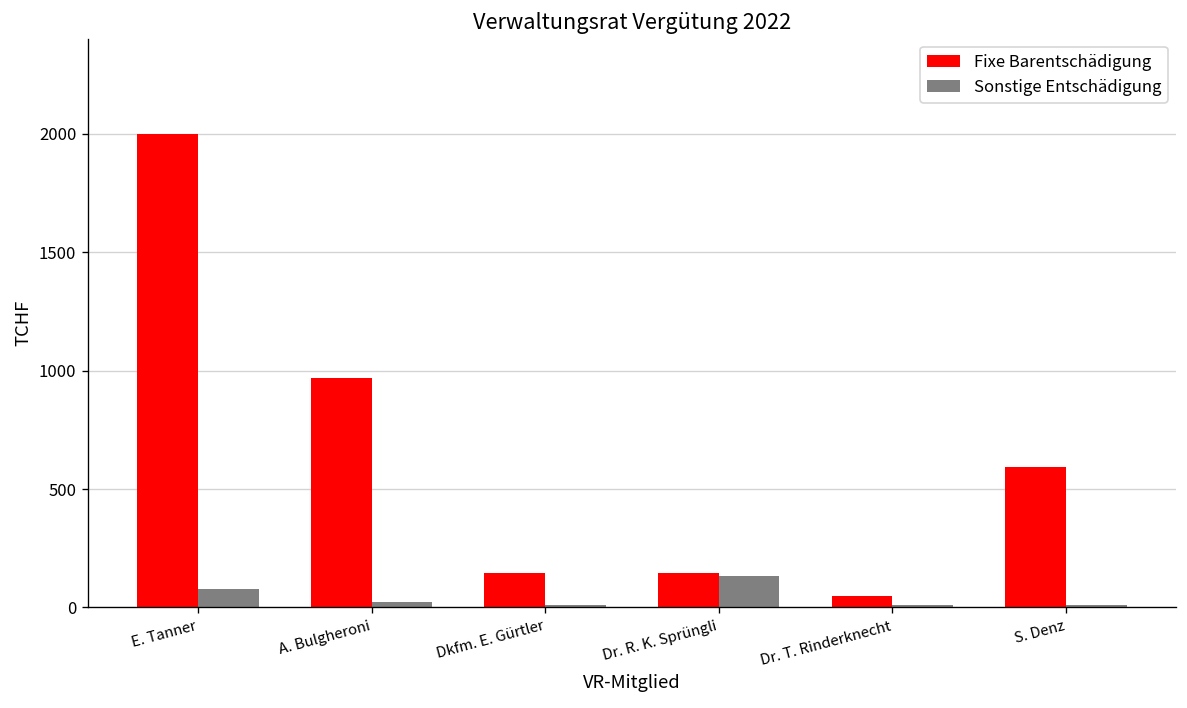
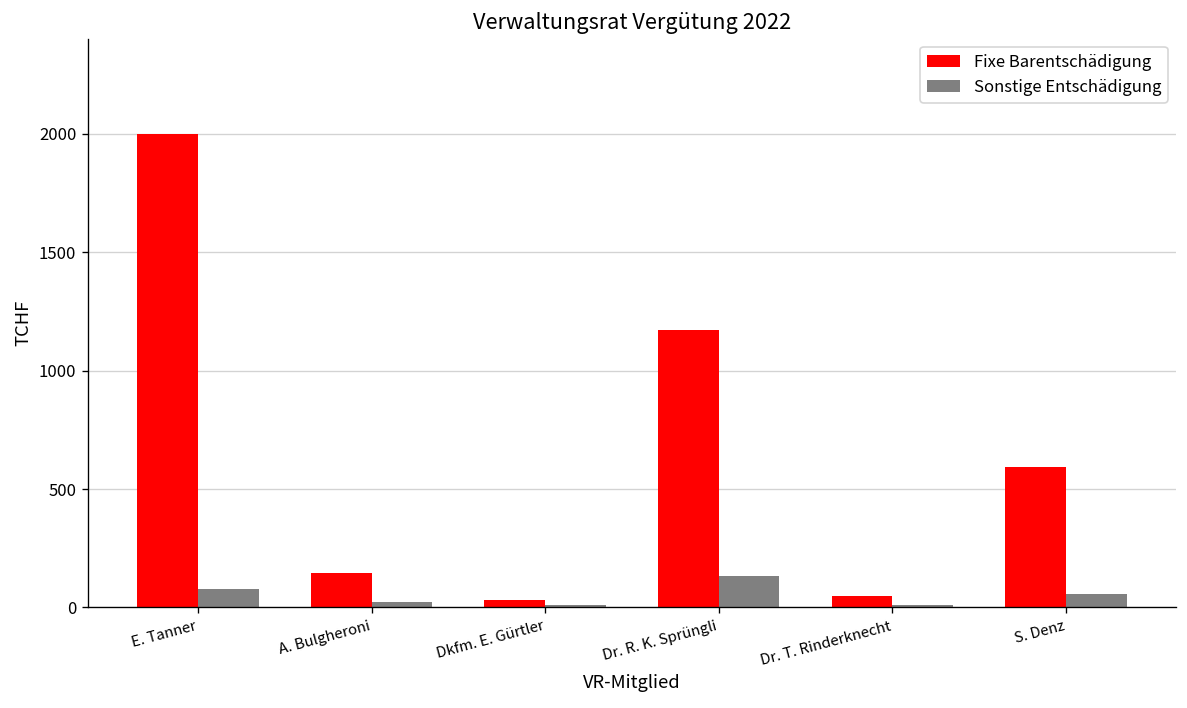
Fixe Barentschädigung, A. Bulgheroni: 970 -> 150
Fixe Barentschädigung, Dkfm. E. Gürtler: 150 -> 30
Fixe Barentschädigung, Dr. R. K. Sprüngli: 150 -> 1170
Sonstige Entschädigung, S. Denz: 10 -> 60
